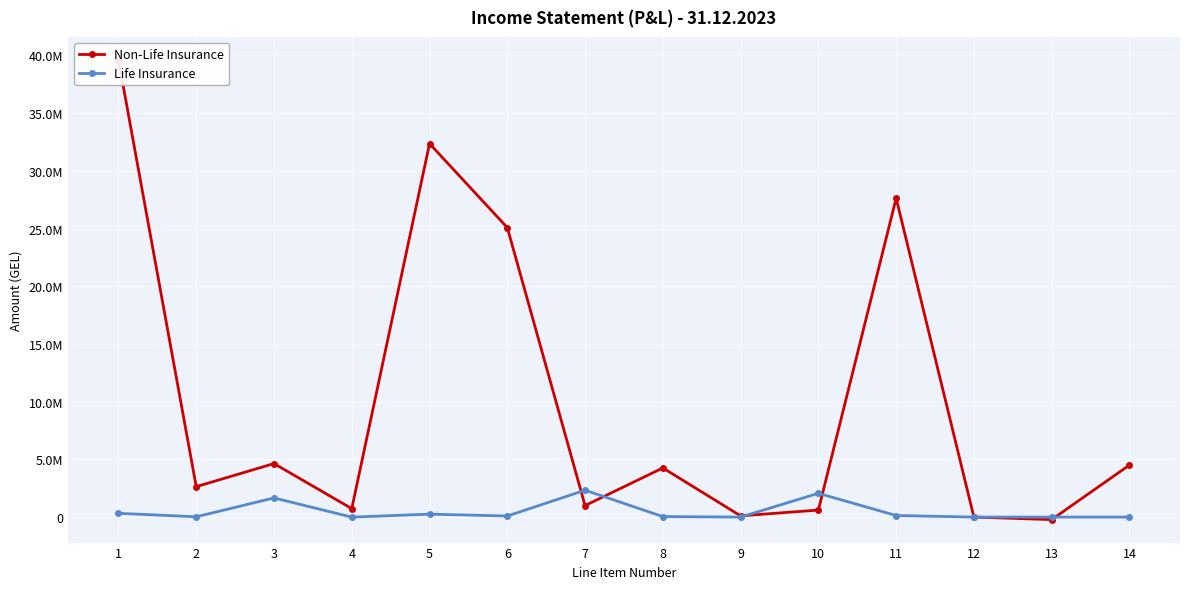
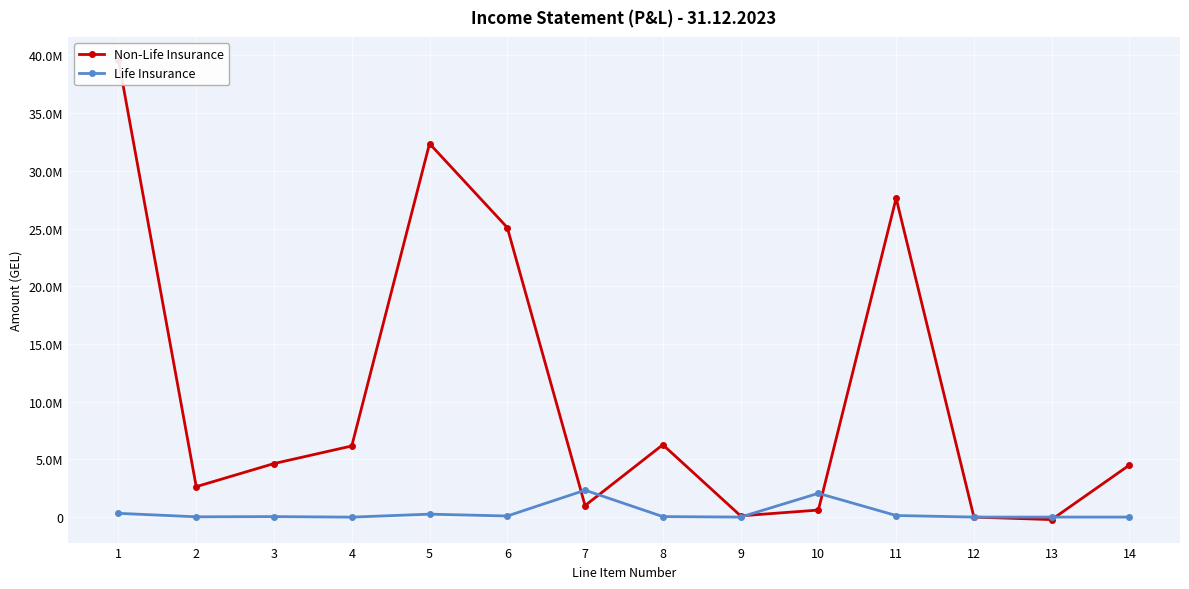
Life Insurance, 3: 1700000 -> 0
Non-Life Insurance, 4: 700000 -> 6200000
Non-Life Insurance, 8: 4300000 -> 6300000
